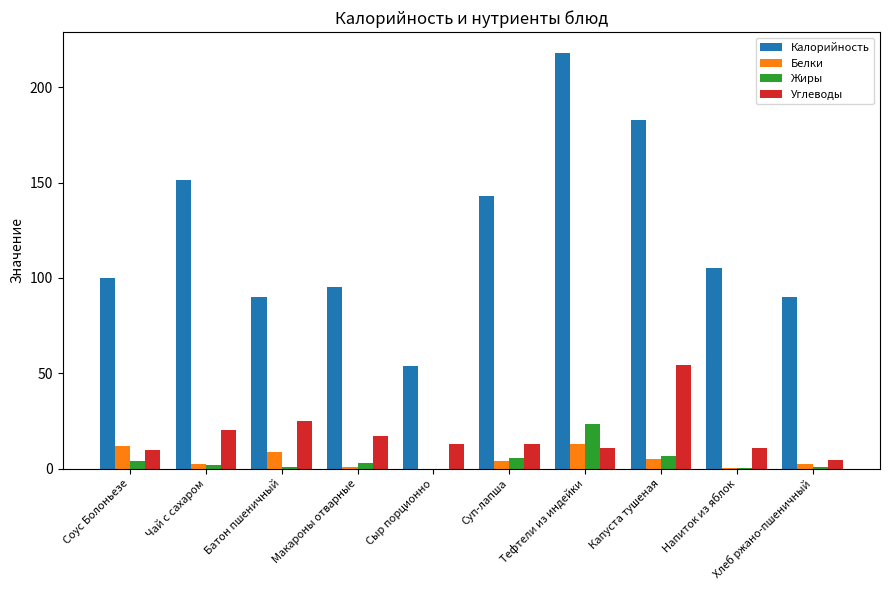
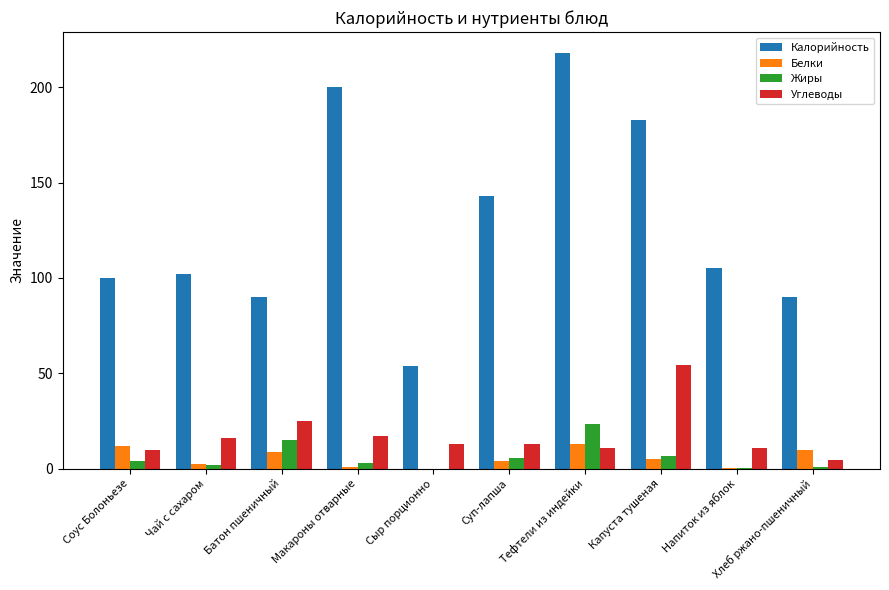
Калорийность, Чай с сахаром: 151 -> 102
Углеводы, Чай с сахаром: 20 -> 16
Жиры, Батон пшеничный: 1 -> 15
Калорийность, Макароны отварные: 95 -> 200
Белки, Хлеб ржано-пшеничный: 3 -> 10
